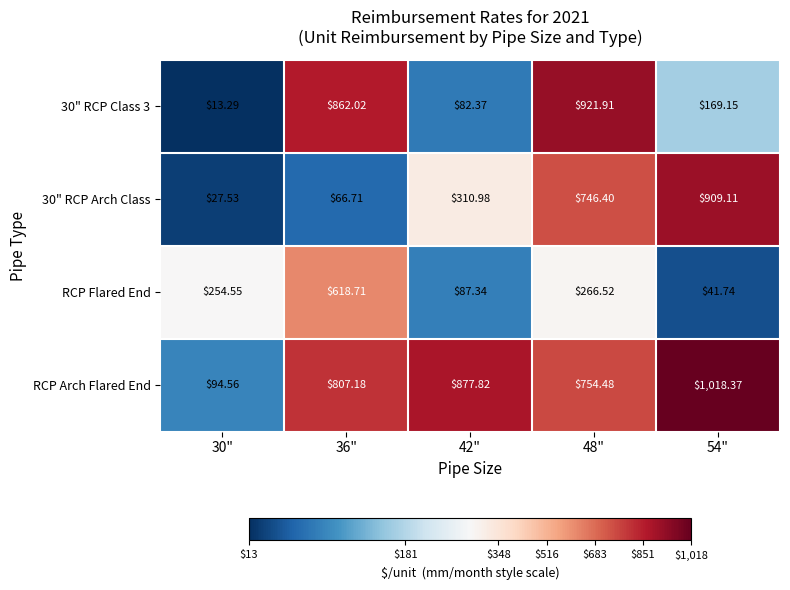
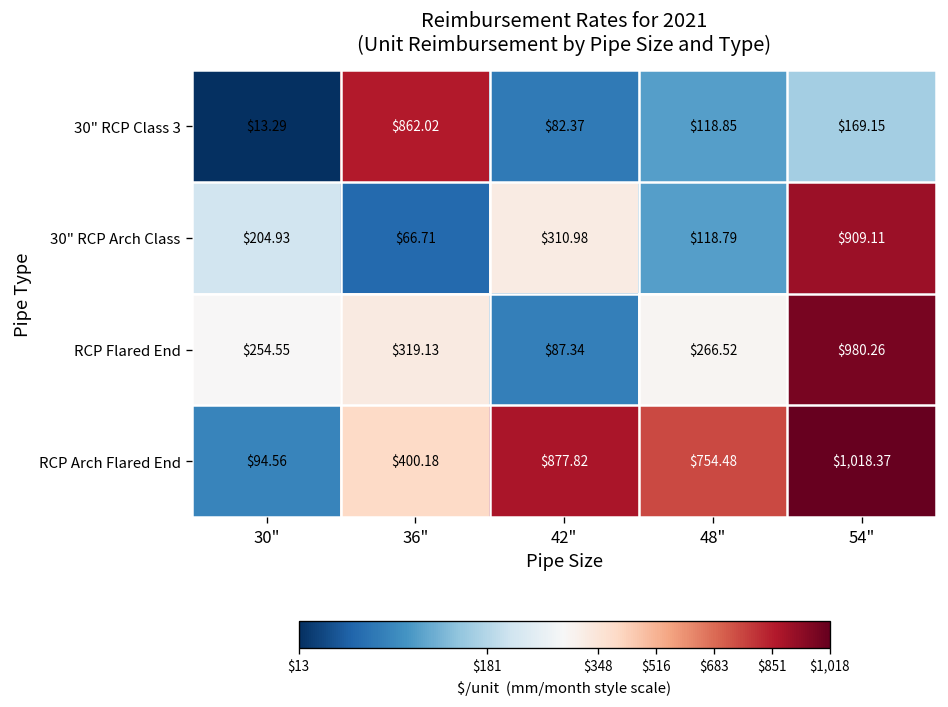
30" RCP Class 3, 48": $921.91 -> $118.85
30" RCP Arch Class, 30": $27.53 -> $204.93
30" RCP Arch Class, 48": $746.40 -> $118.79
RCP Flared End, 36": $618.71 -> $319.13
RCP Flared End, 54": $41.74 -> $980.26
RCP Arch Flared End, 36": $807.18 -> $400.18
